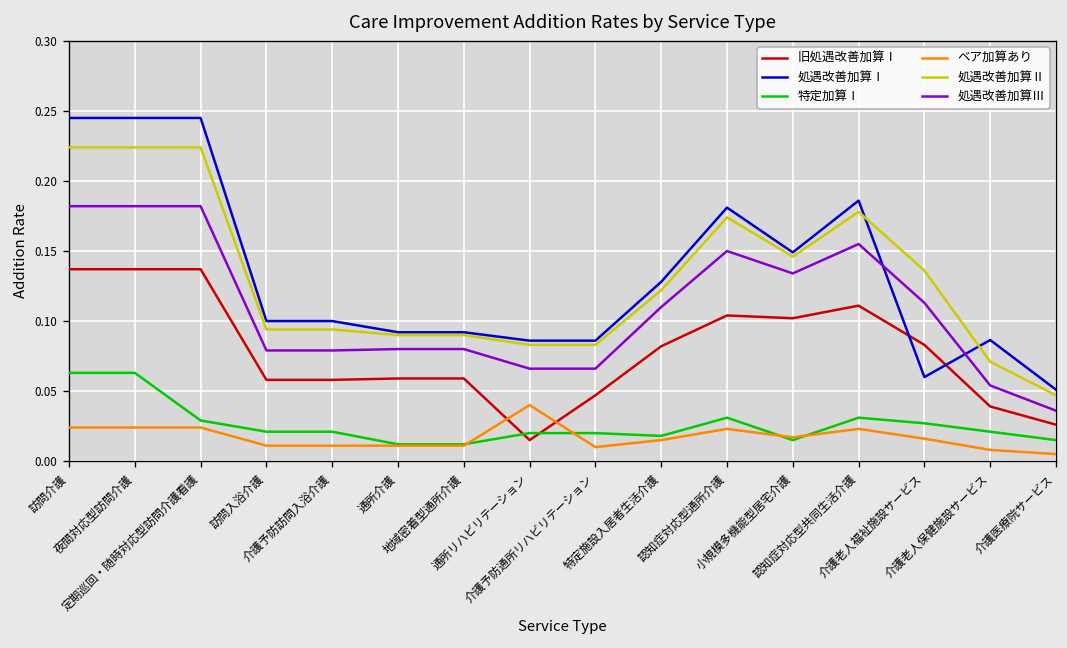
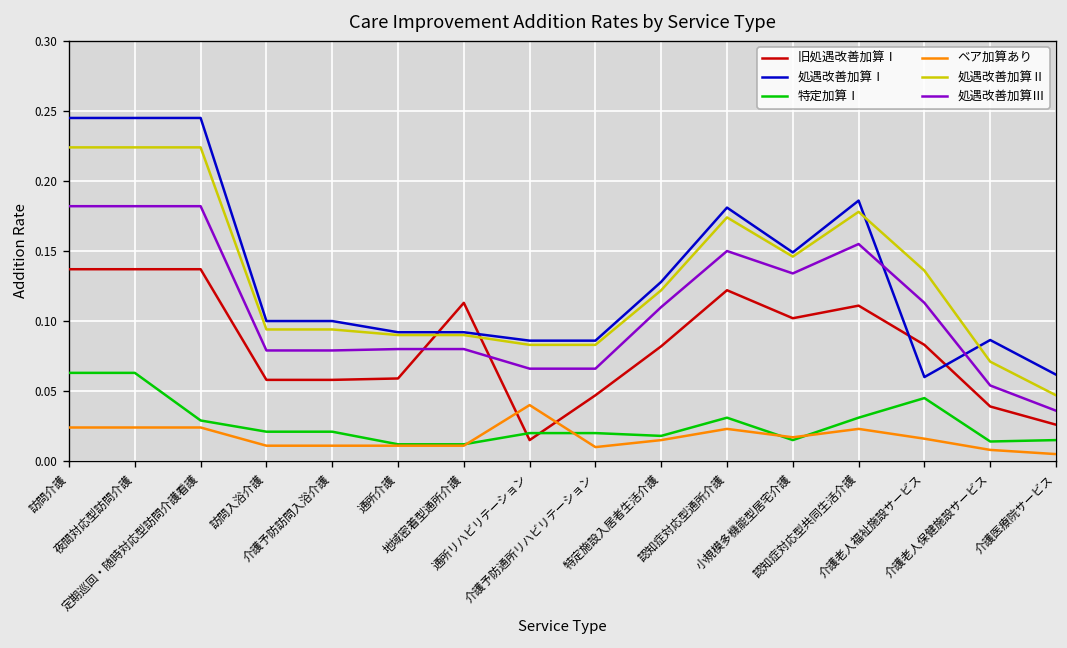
旧処遇改善加算Ⅰ, 地域密着型通所介護: 0.059 -> 0.113
旧処遇改善加算Ⅰ, 認知症対応型通所介護: 0.104 -> 0.122
特定加算Ⅰ, 介護老人福祉施設サービス: 0.027 -> 0.045
特定加算Ⅰ, 介護老人保健施設サービス: 0.021 -> 0.014
処遇改善加算Ⅰ, 介護医療院サービス: 0.051 -> 0.062
